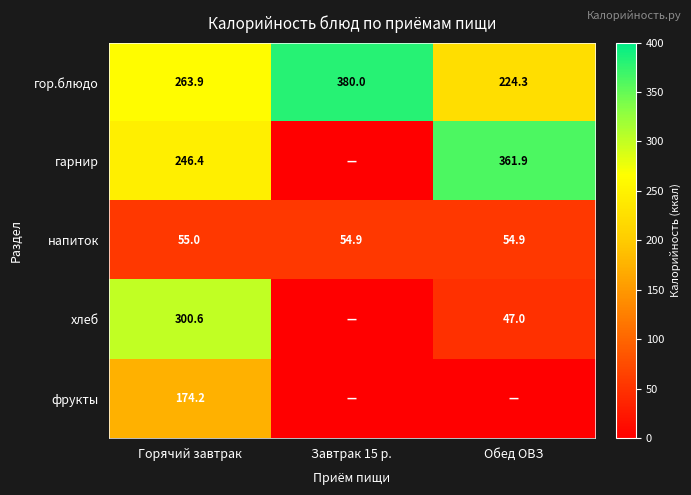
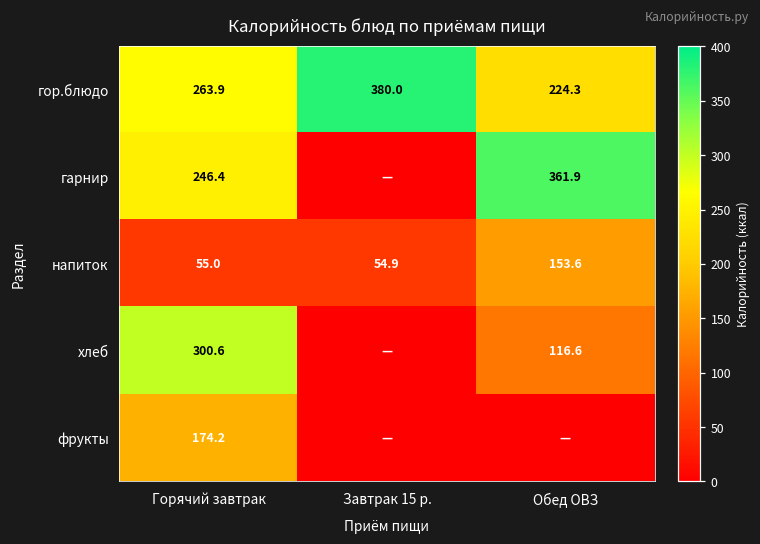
напиток, Обед ОВЗ: 54.9 -> 153.6
хлеб, Обед ОВЗ: 47.0 -> 116.6
